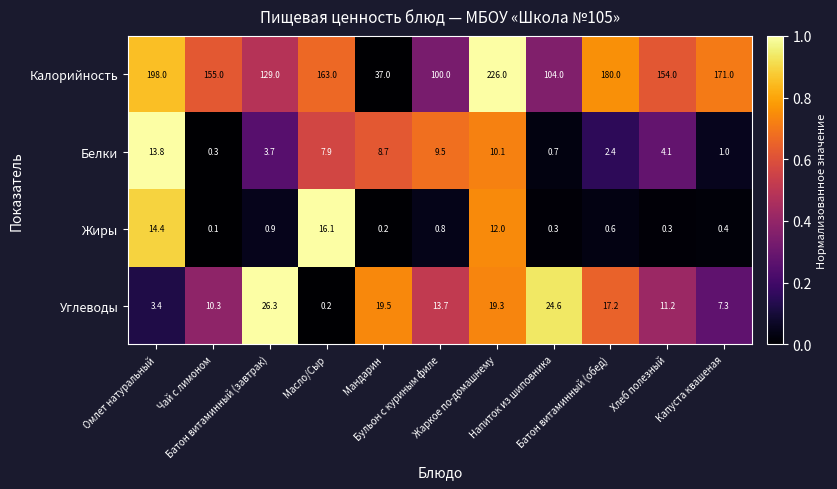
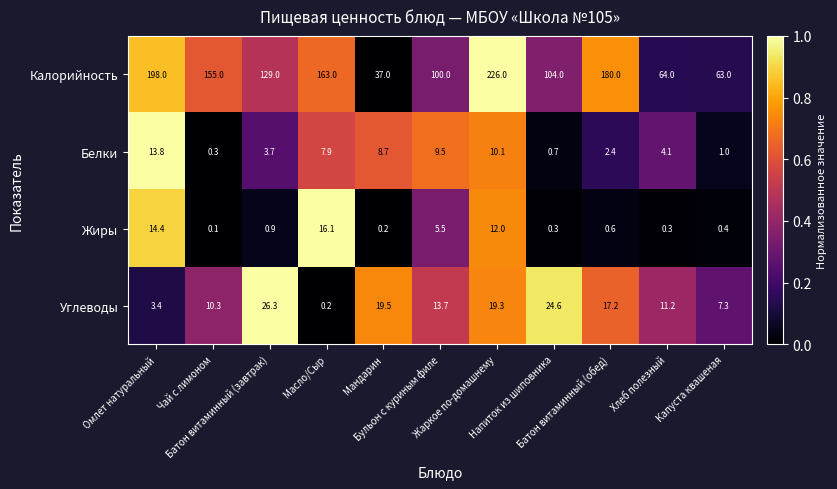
Калорийность, Хлеб полезный: 154.0 -> 64.0
Калорийность, Капуста квашеная: 171.0 -> 63.0
Жиры, Бульон с куриным филе: 0.8 -> 5.5
